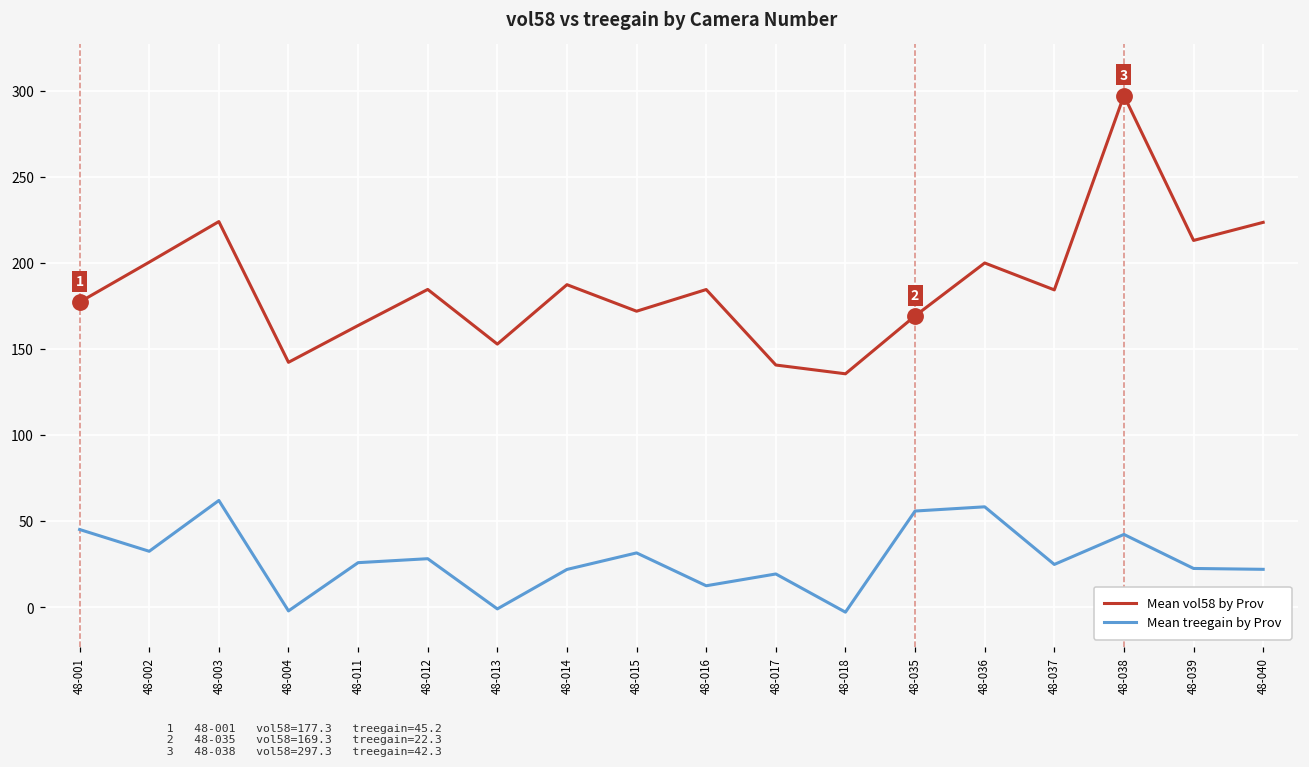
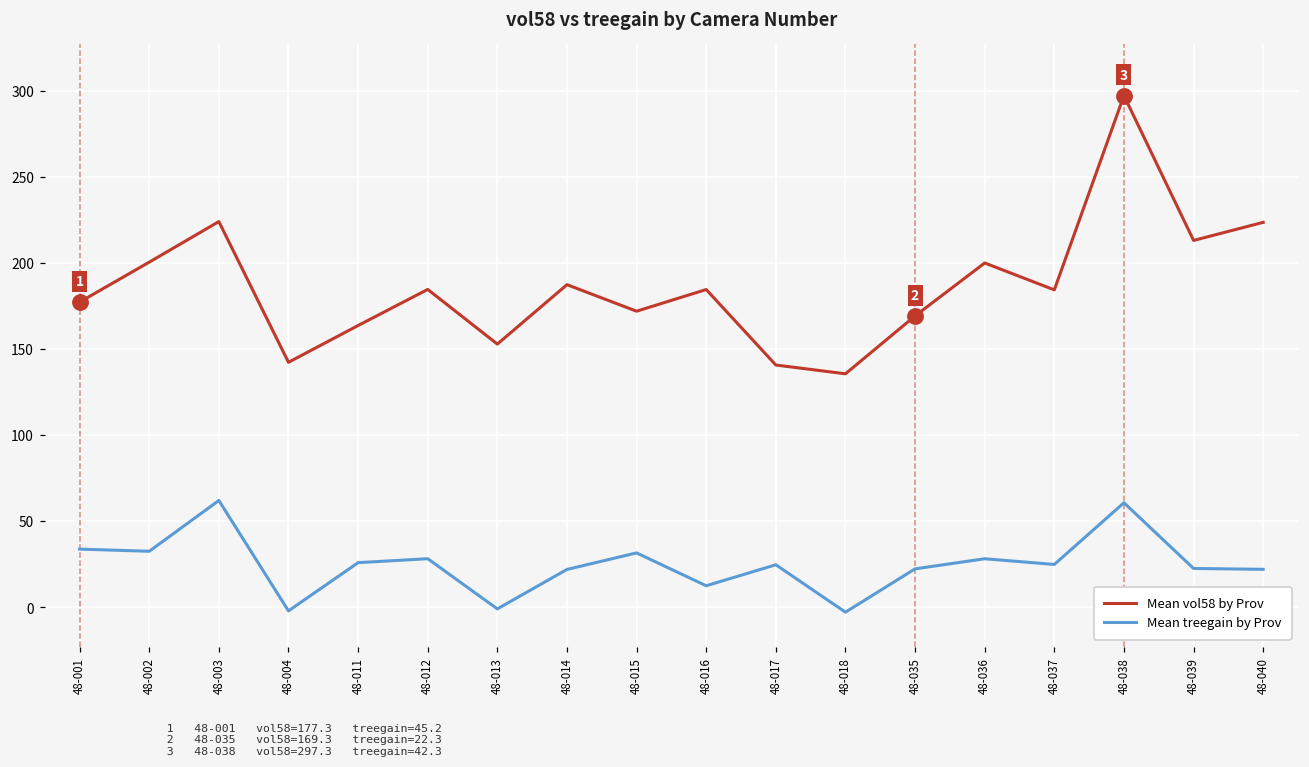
Mean treegain by Prov, 48-001: 45 -> 34
Mean treegain by Prov, 48-017: 19 -> 25
Mean treegain by Prov, 48-035: 56 -> 22
Mean treegain by Prov, 48-036: 58 -> 28
Mean treegain by Prov, 48-038: 42 -> 61
